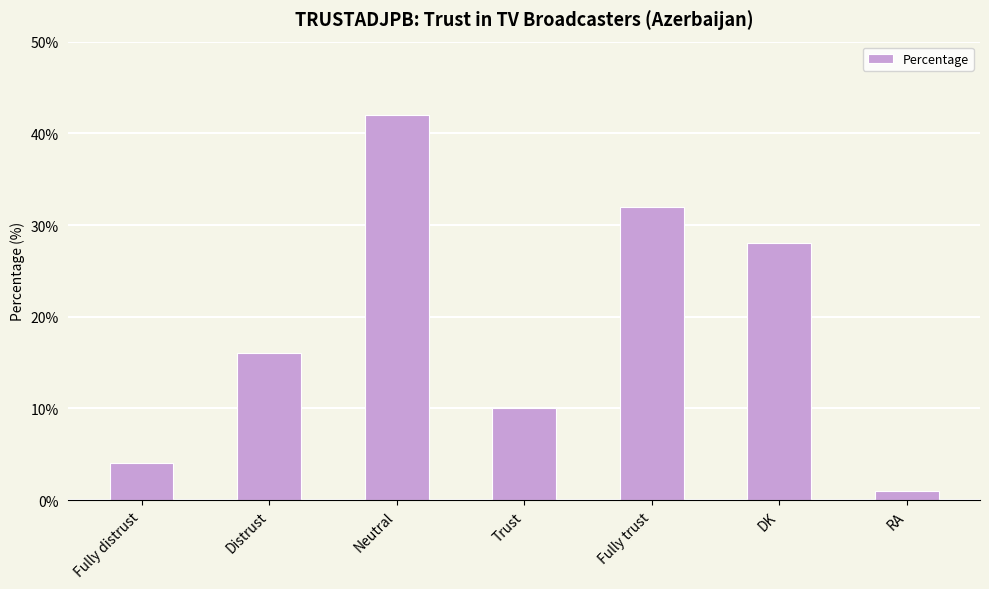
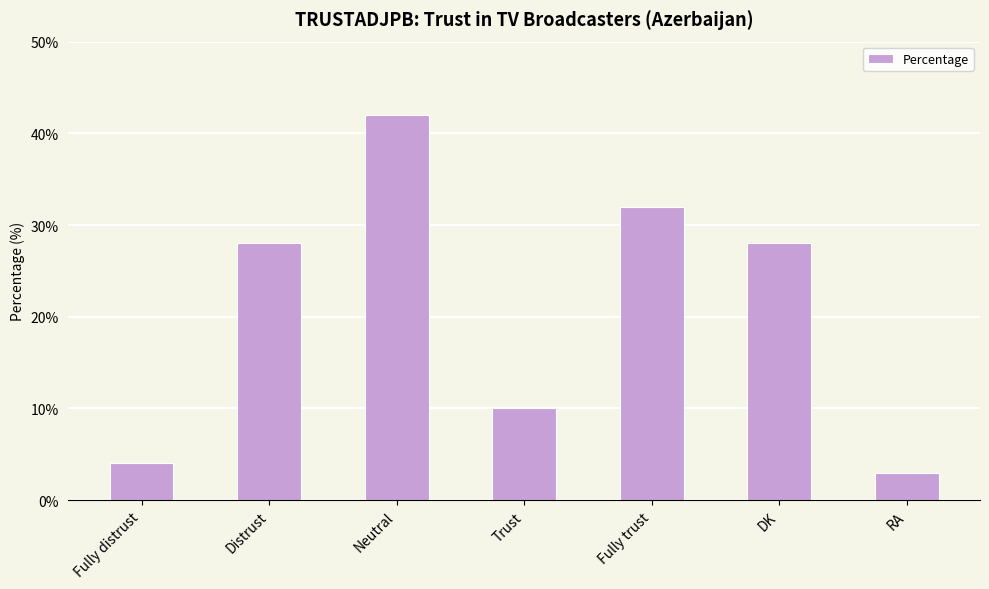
Distrust: 16% -> 28%
RA: 1% -> 3%
